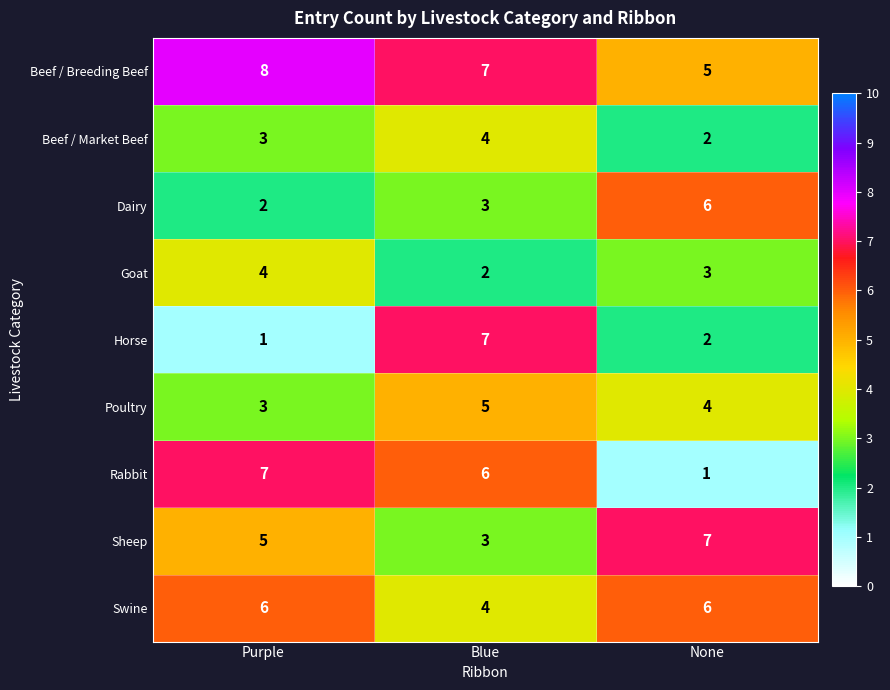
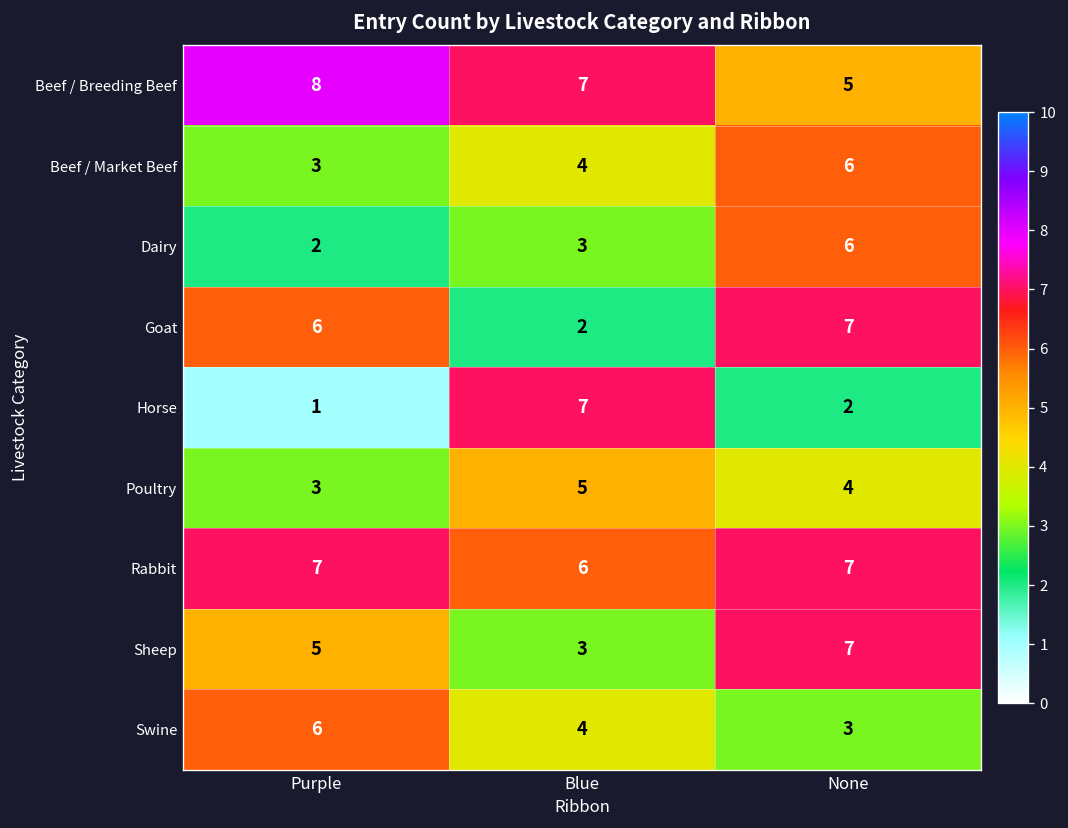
Beef / Market Beef, None: 2 -> 6
Goat, Purple: 4 -> 6
Goat, None: 3 -> 7
Rabbit, None: 1 -> 7
Swine, None: 6 -> 3
